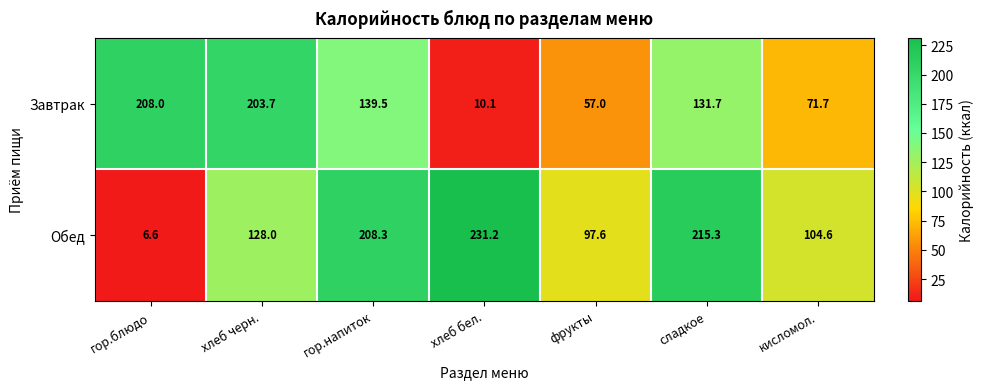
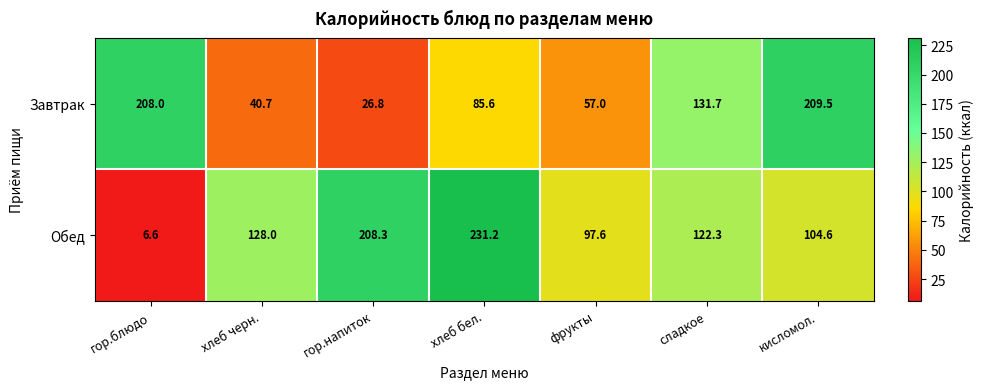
Завтрак, хлеб черн.: 203.7 -> 40.7
Завтрак, гор.напиток: 139.5 -> 26.8
Завтрак, хлеб бел.: 10.1 -> 85.6
Завтрак, кисломол.: 71.7 -> 209.5
Обед, сладкое: 215.3 -> 122.3
